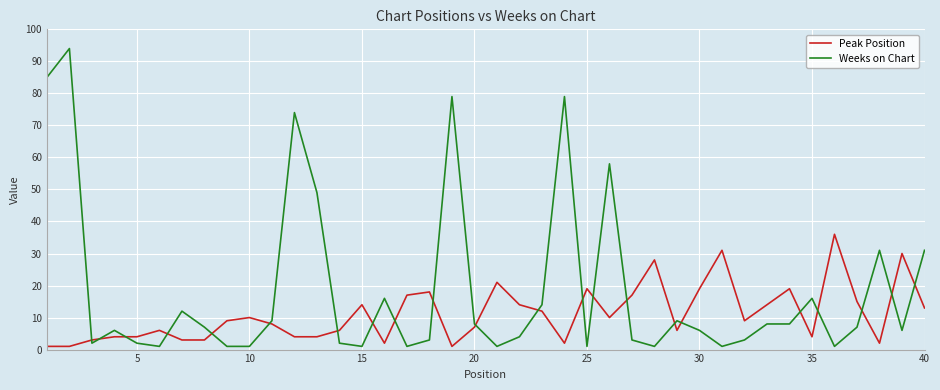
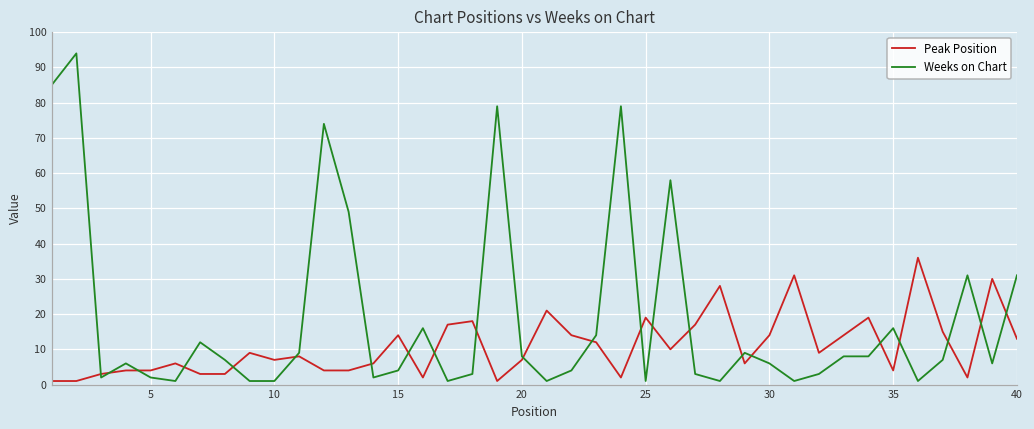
Peak Position, 10: 10 -> 7
Weeks on Chart, 15: 1 -> 4
Peak Position, 30: 19 -> 14
